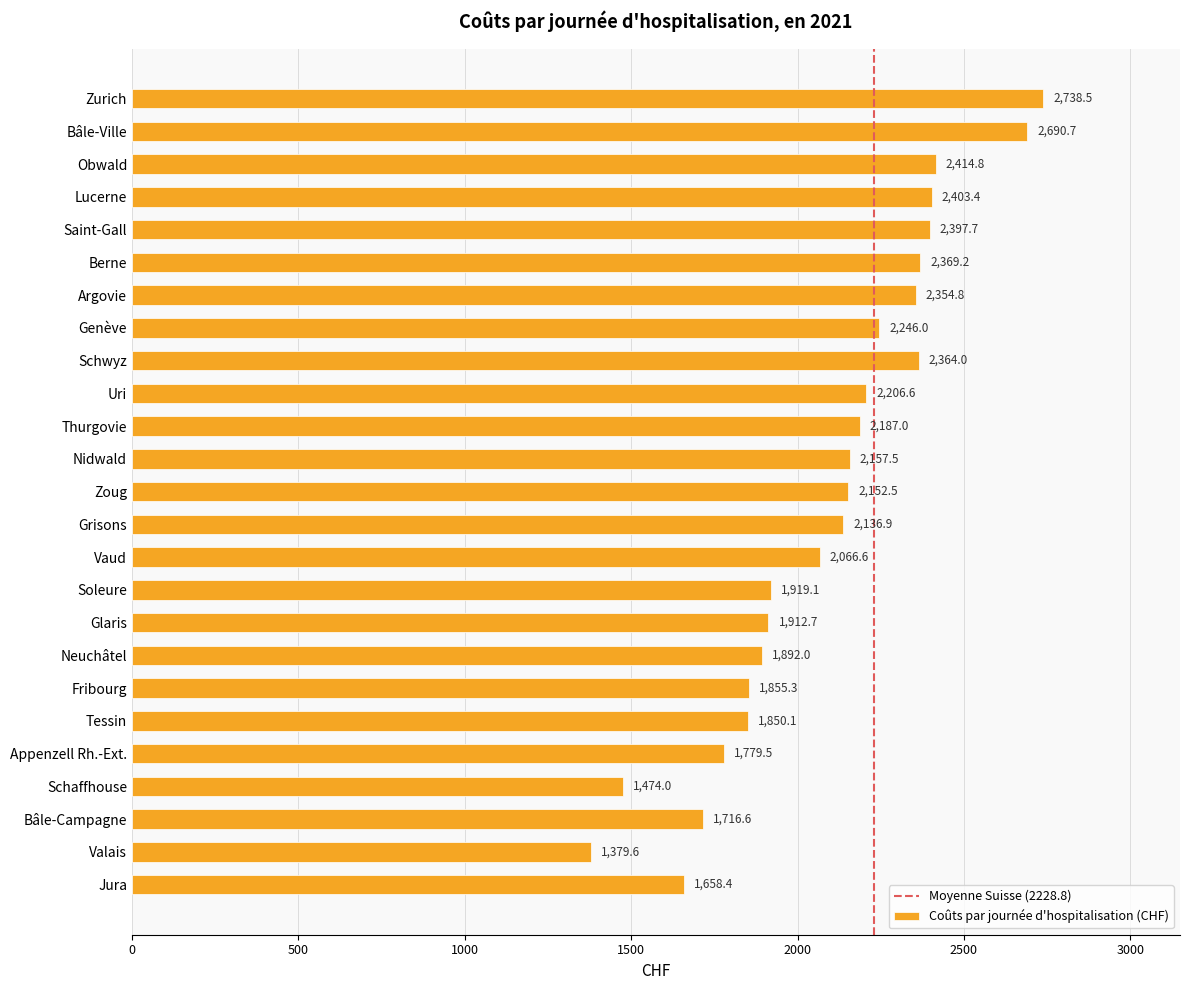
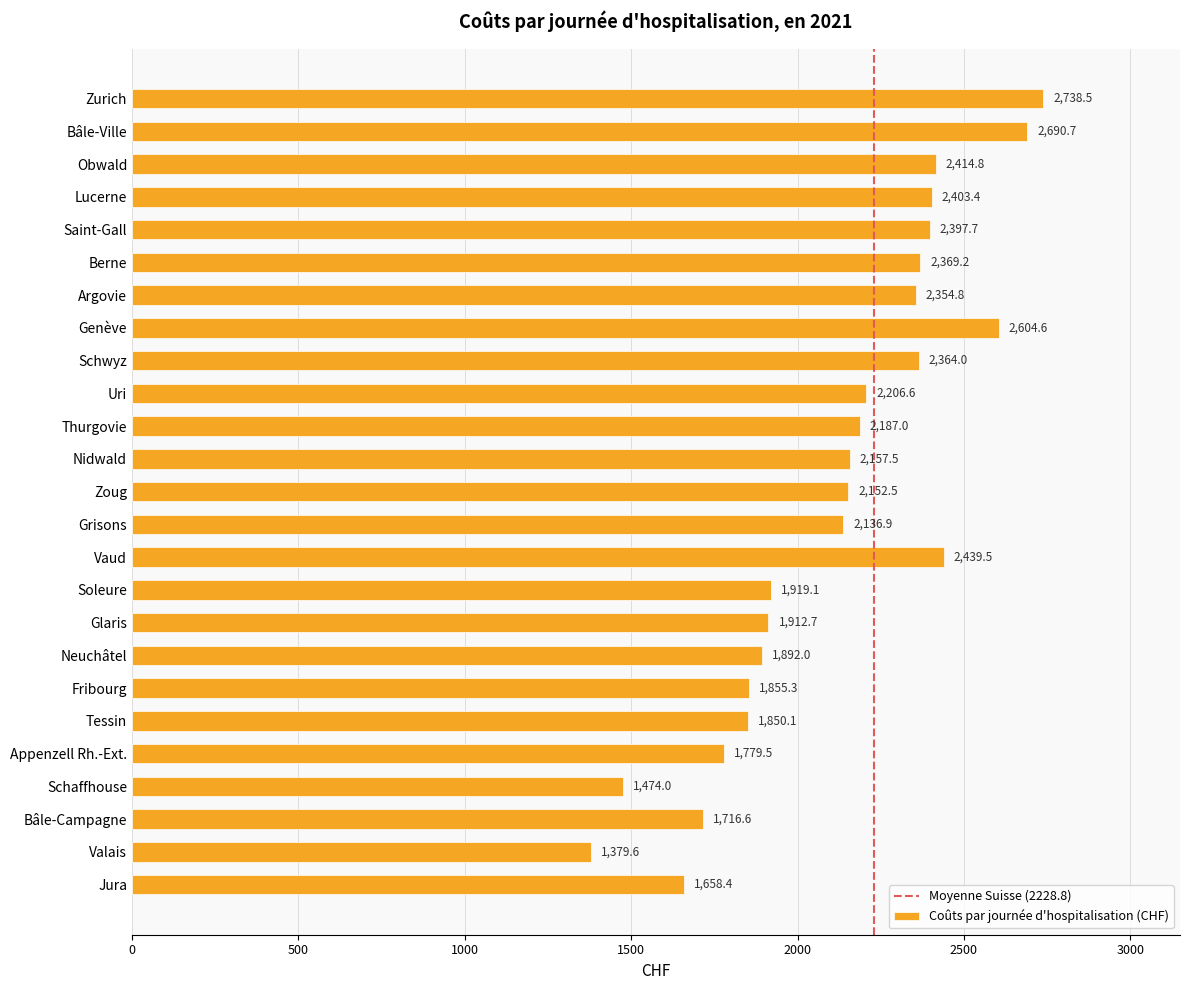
Genève: 2,246.0 -> 2,604.6
Vaud: 2,066.6 -> 2,439.5
